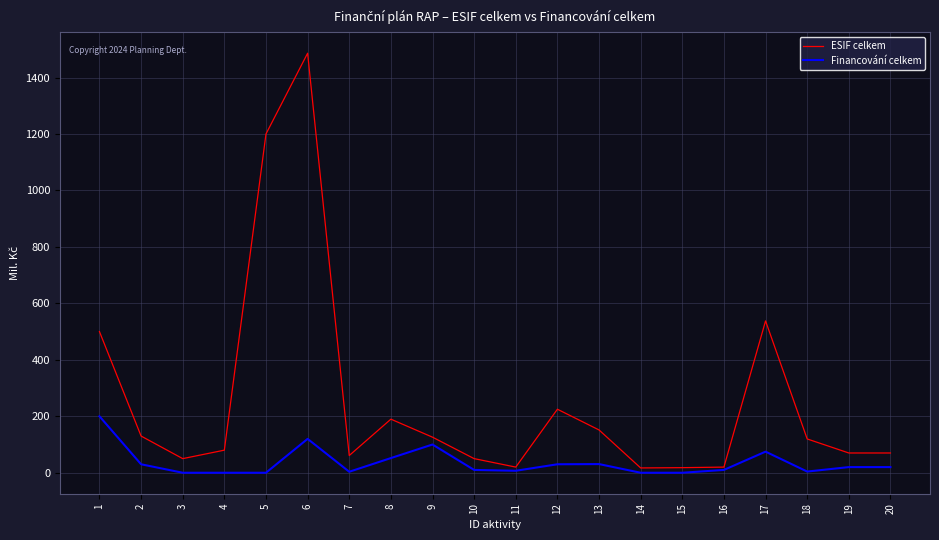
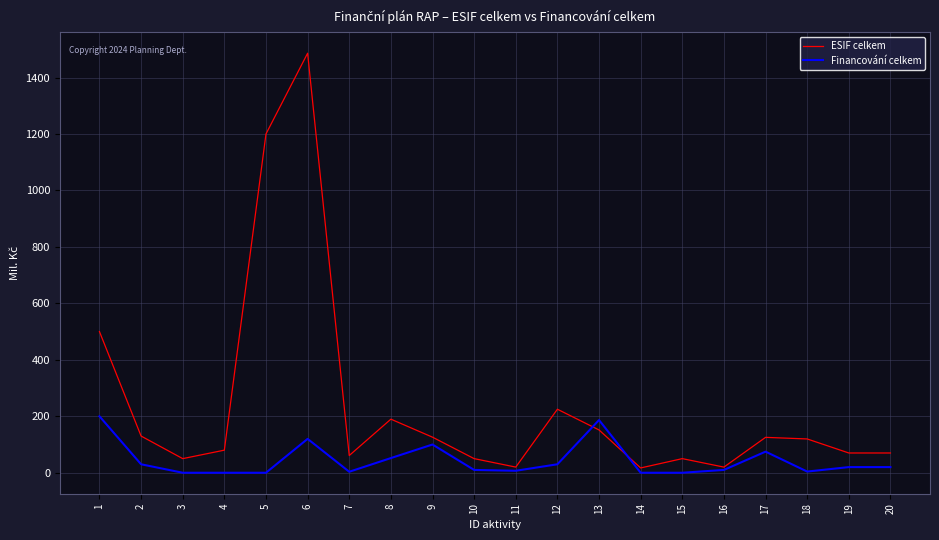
Financování celkem, 13: 30 -> 190
ESIF celkem, 15: 20 -> 50
ESIF celkem, 17: 540 -> 130
